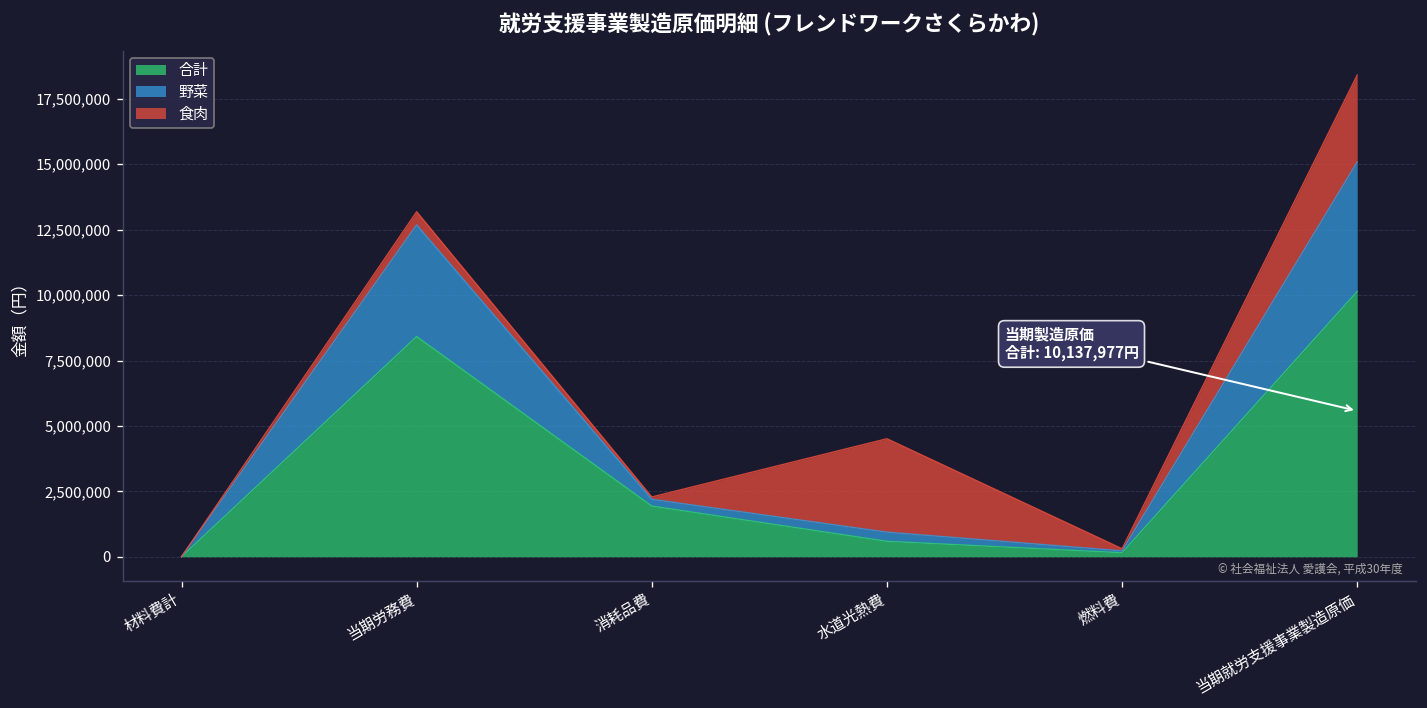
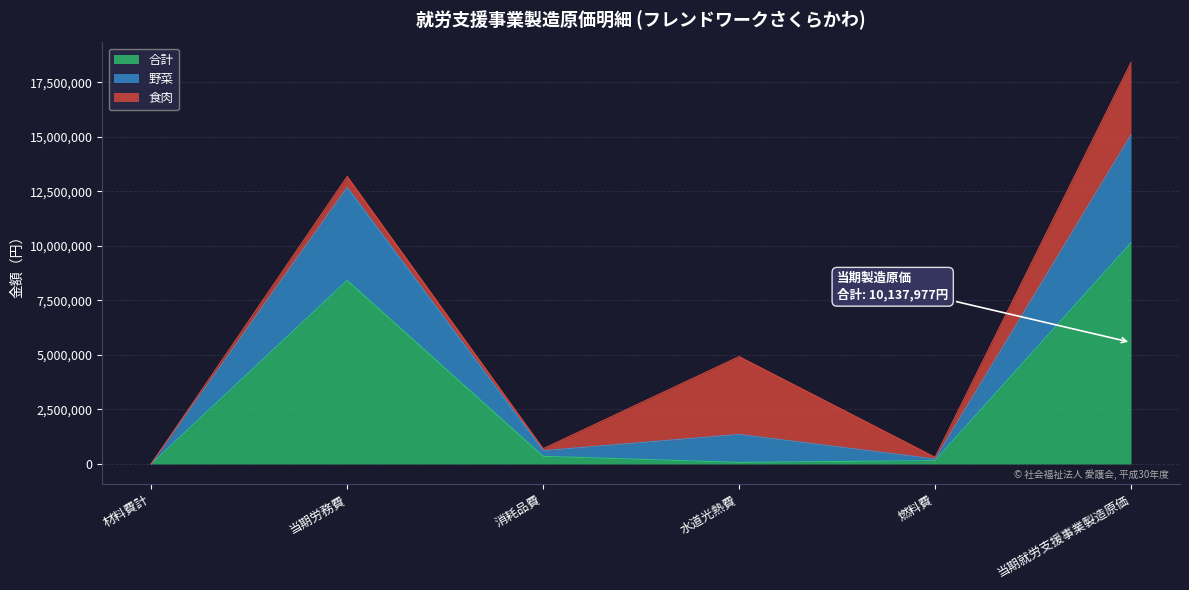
合計, 消耗品費: 1,900,000 -> 300,000
合計, 水道光熱費: 600,000 -> 100,000
野菜, 水道光熱費: 400,000 -> 1,300,000
